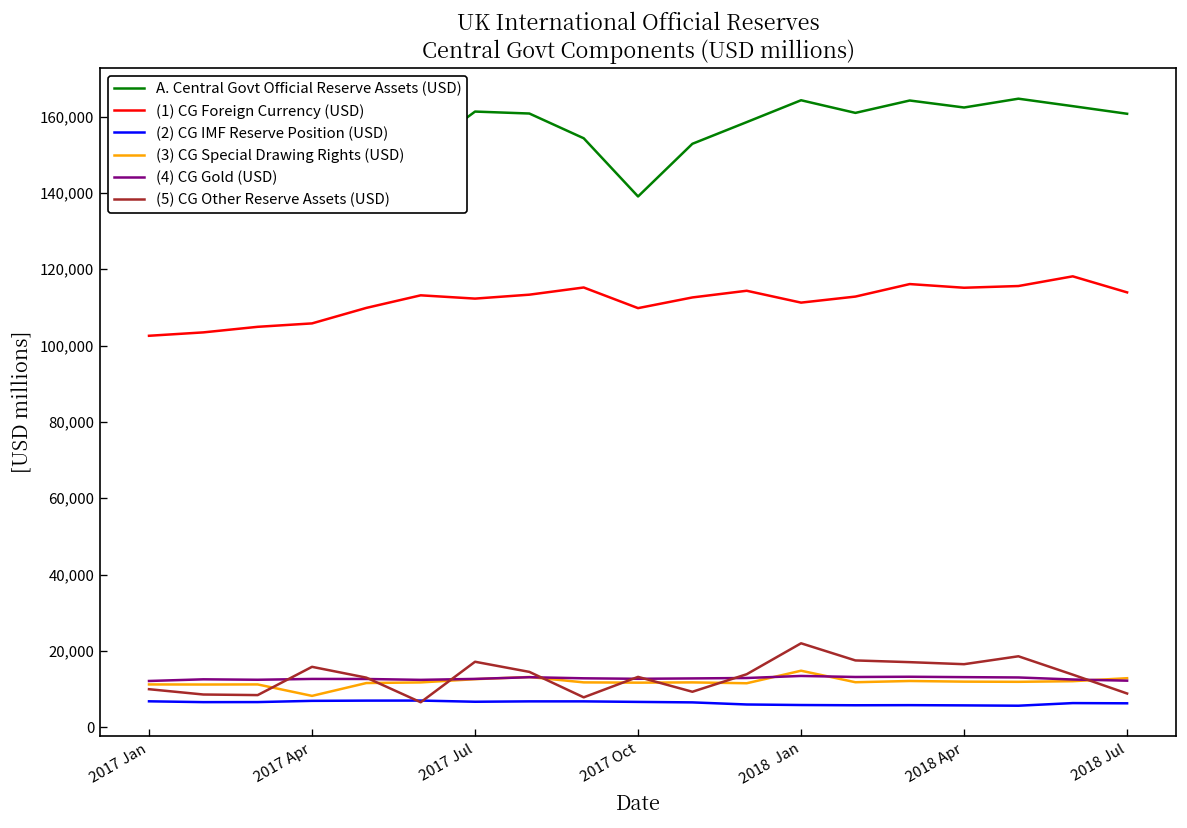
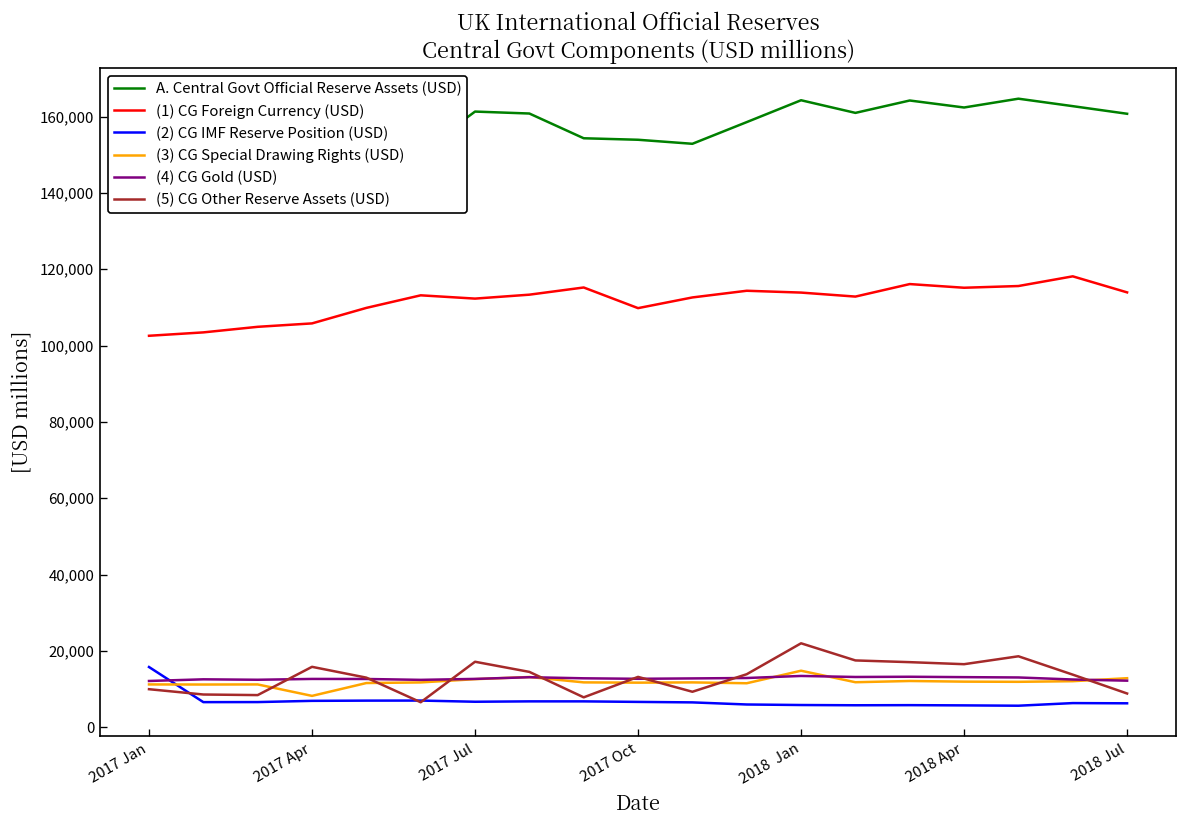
(2) CG IMF Reserve Position (USD), 2017 Jan: 7,000 -> 16,000
A. Central Govt Official Reserve Assets (USD), 2017 Oct: 139,000 -> 154,000
(1) CG Foreign Currency (USD), 2018 Jan: 111,000 -> 114,000
